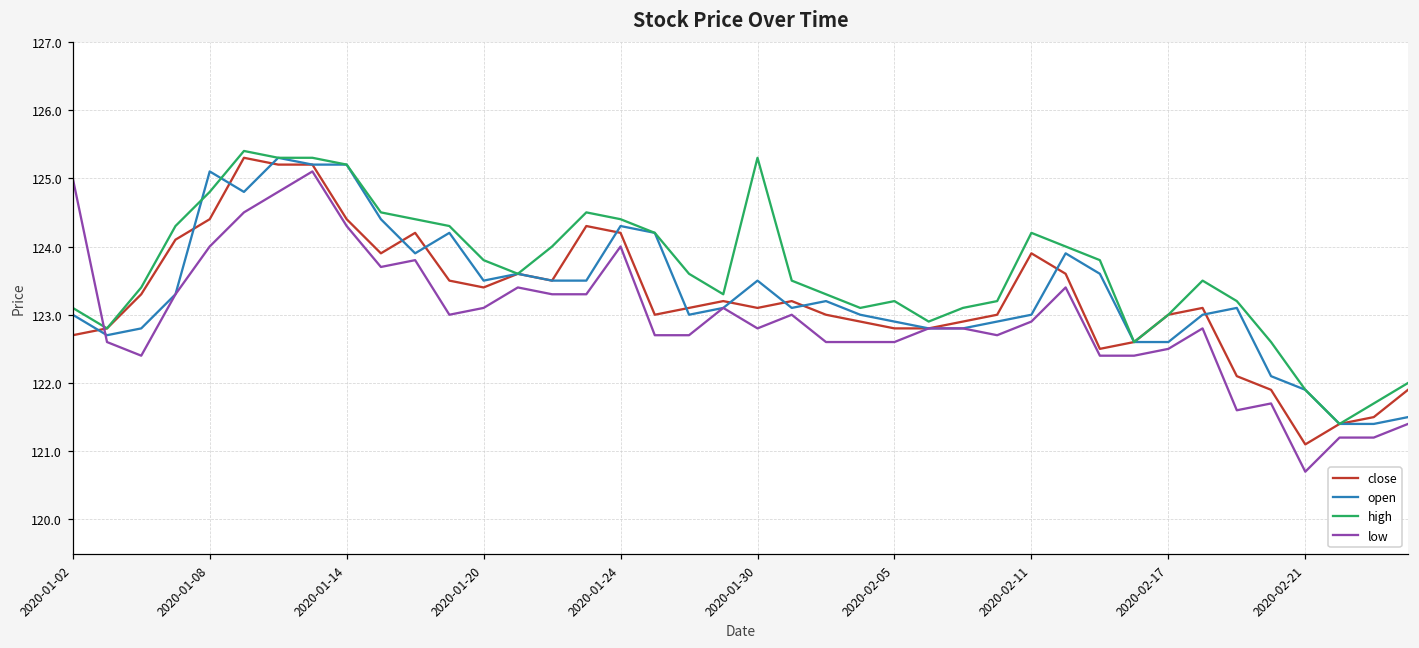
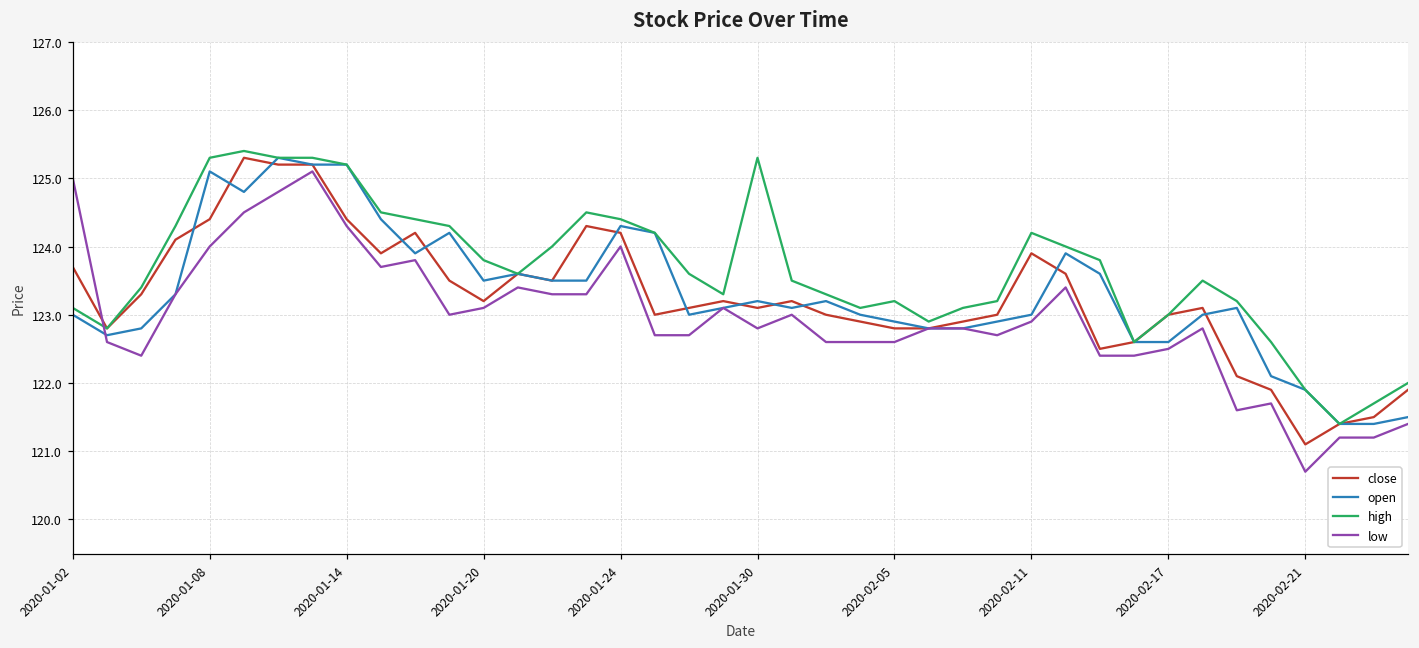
close, 2020-01-02: 122.7 -> 123.7
high, 2020-01-08: 124.8 -> 125.3
close, 2020-01-20: 123.4 -> 123.2
open, 2020-01-30: 123.5 -> 123.2
